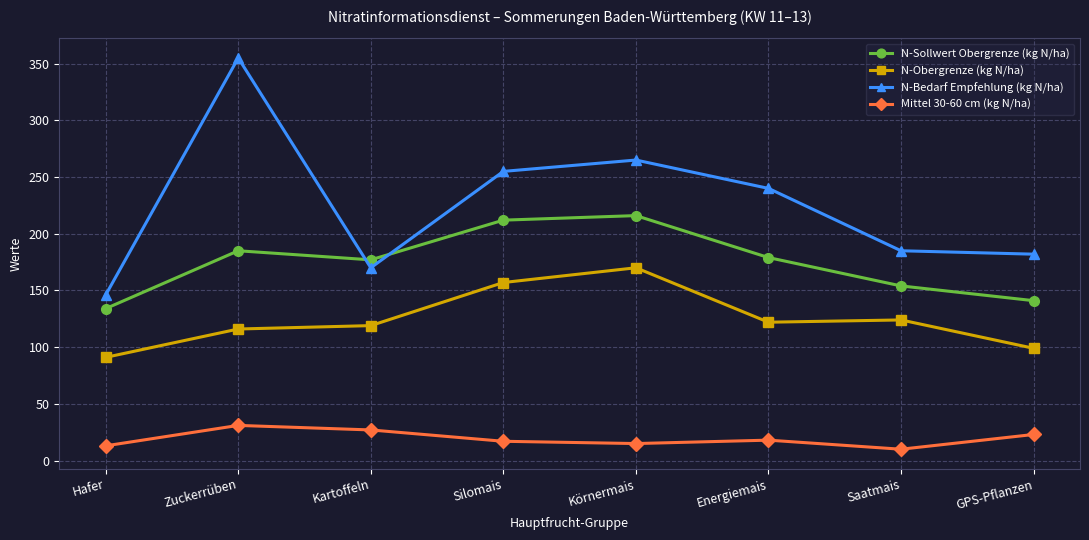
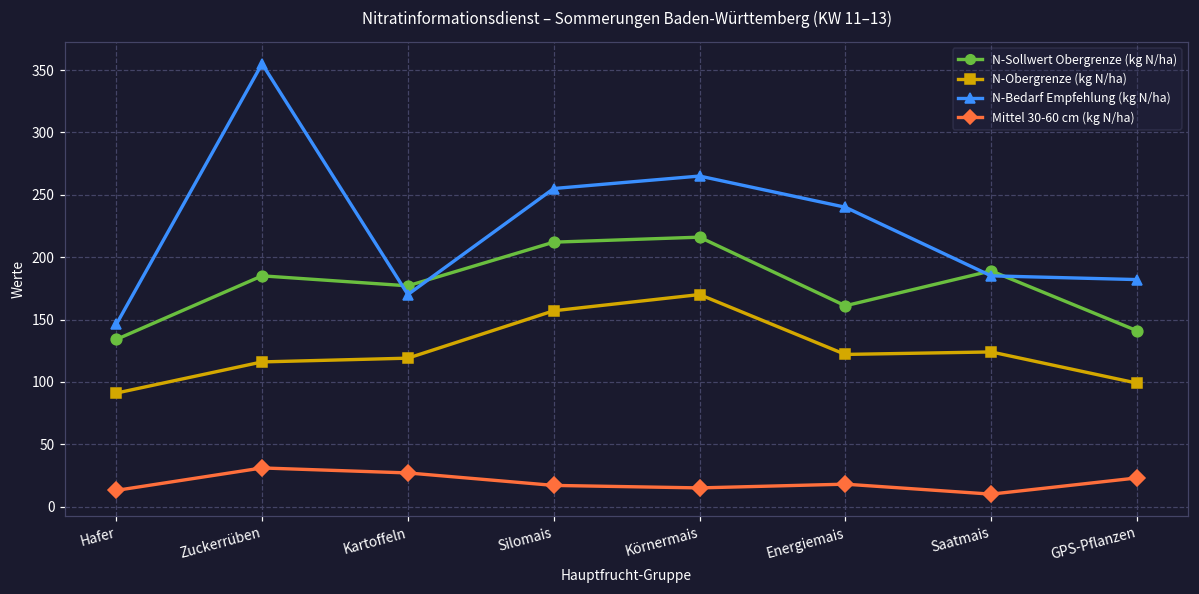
N-Sollwert Obergrenze (kg N/ha), Energiemais: 179 -> 161
N-Sollwert Obergrenze (kg N/ha), Saatmais: 154 -> 189
